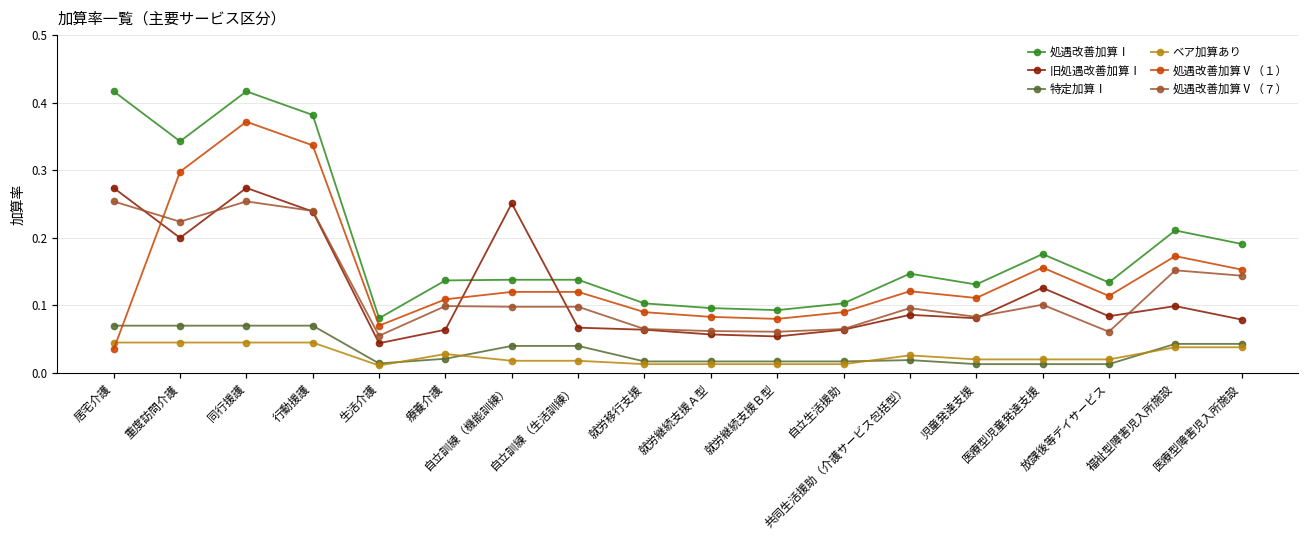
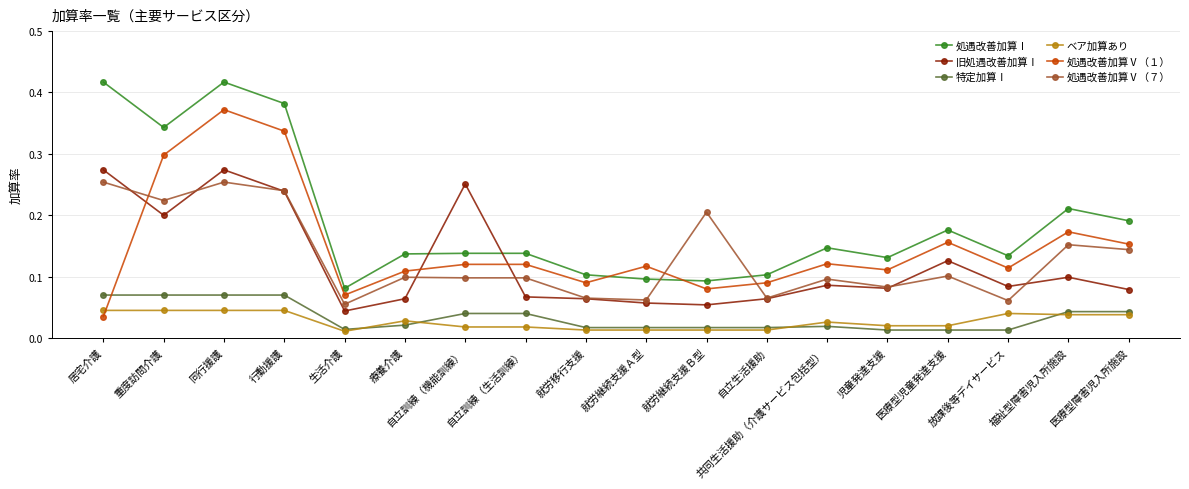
処遇改善加算Ⅴ（１）, 就労継続支援Ａ型: 0.08 -> 0.12
処遇改善加算Ⅴ（７）, 就労継続支援Ｂ型: 0.06 -> 0.21
ベア加算あり, 放課後等デイサービス: 0.02 -> 0.04
